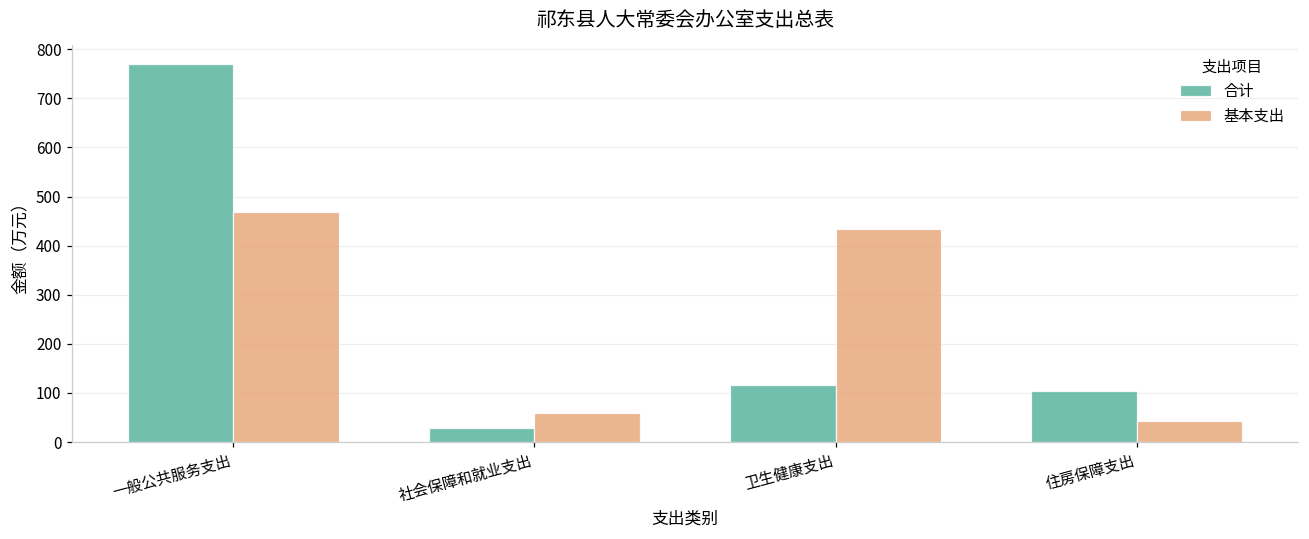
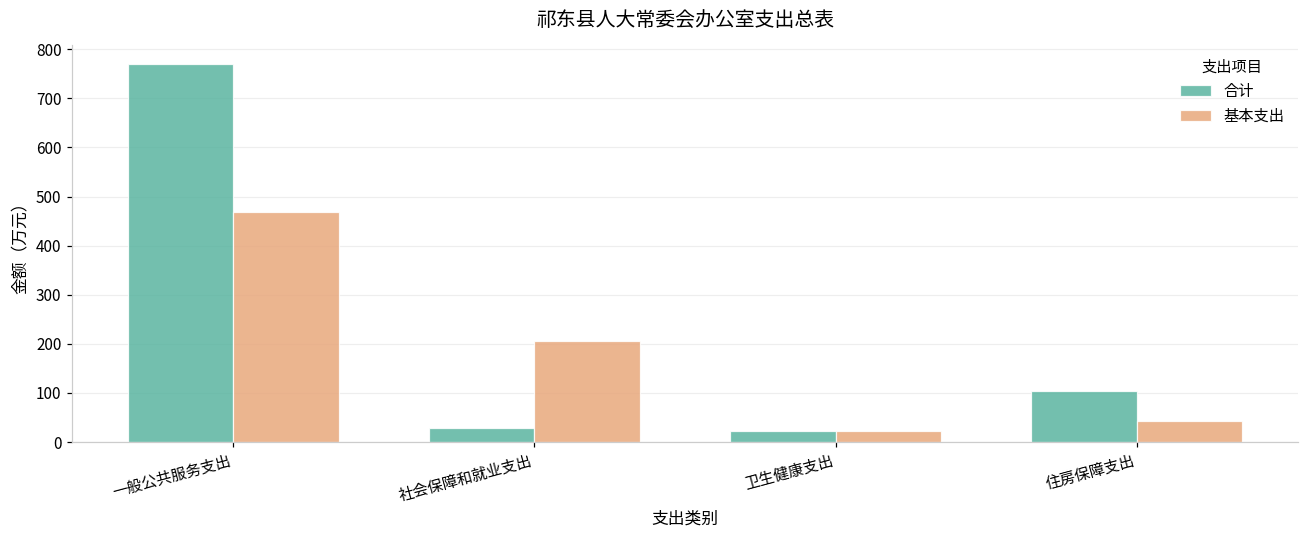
基本支出, 社会保障和就业支出: 60 -> 210
合计, 卫生健康支出: 120 -> 20
基本支出, 卫生健康支出: 430 -> 20
